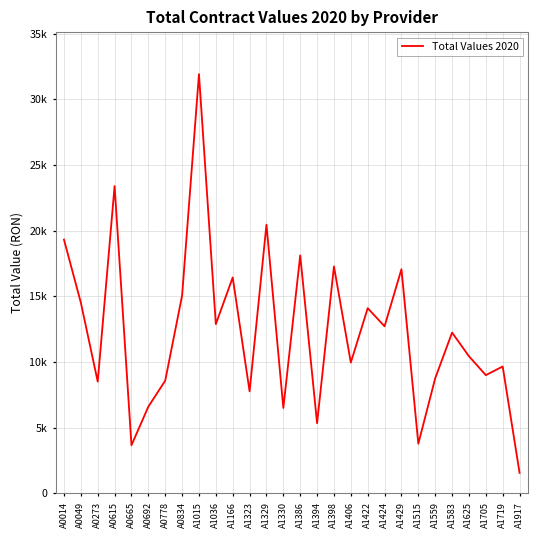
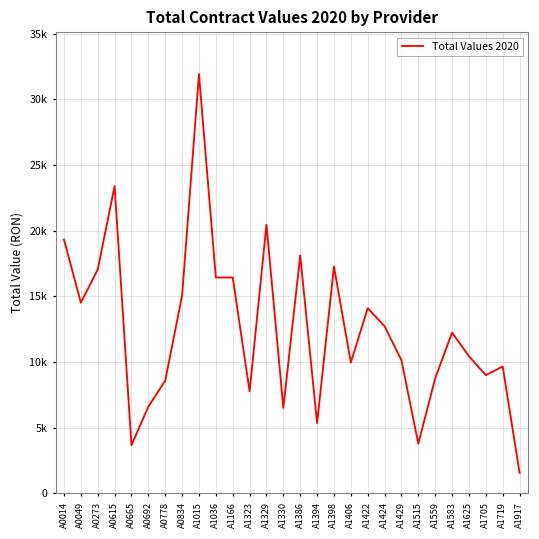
A0273: 8500 -> 17000
A1036: 12900 -> 16400
A1429: 17100 -> 10100
